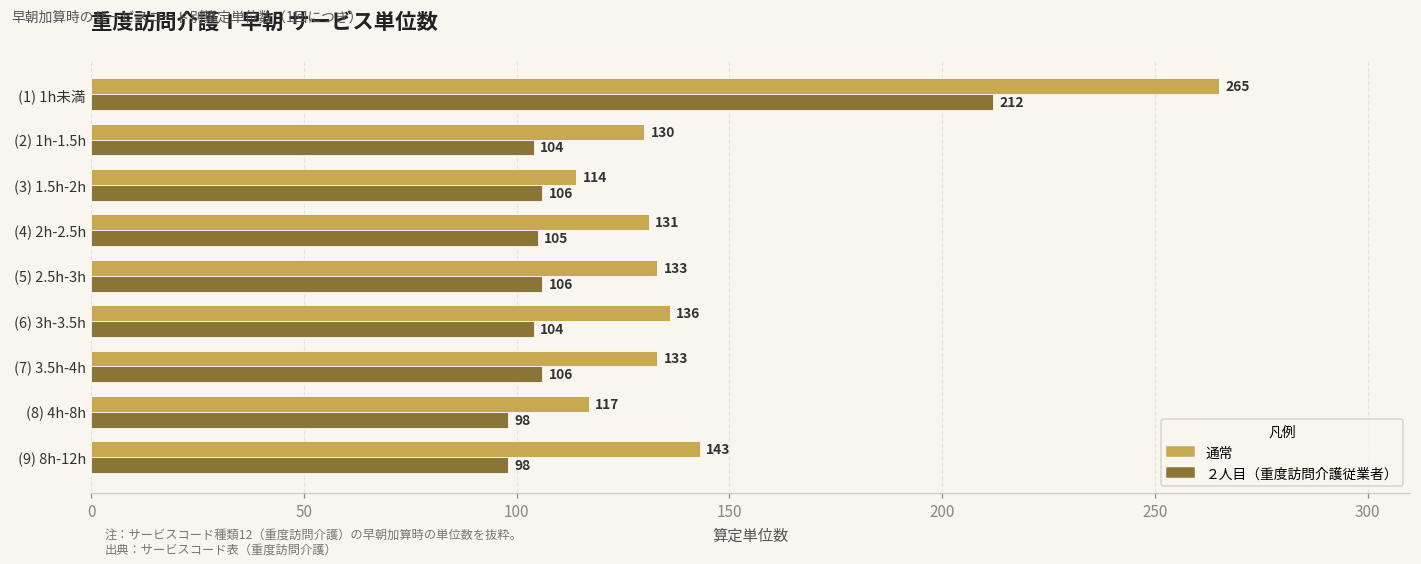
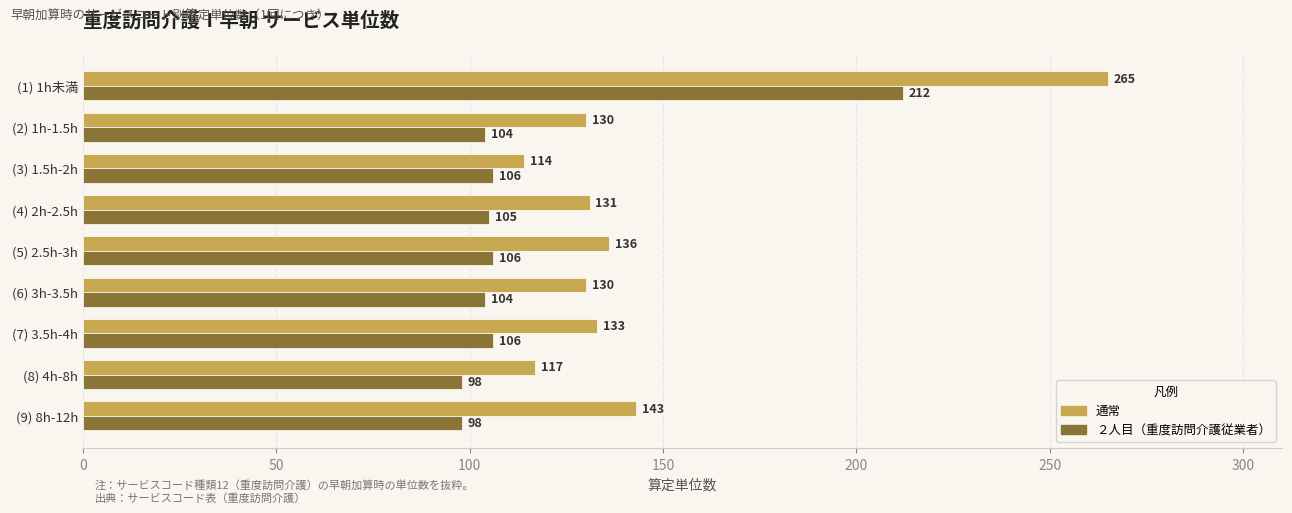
通常, (5) 2.5h-3h: 133 -> 136
通常, (6) 3h-3.5h: 136 -> 130
